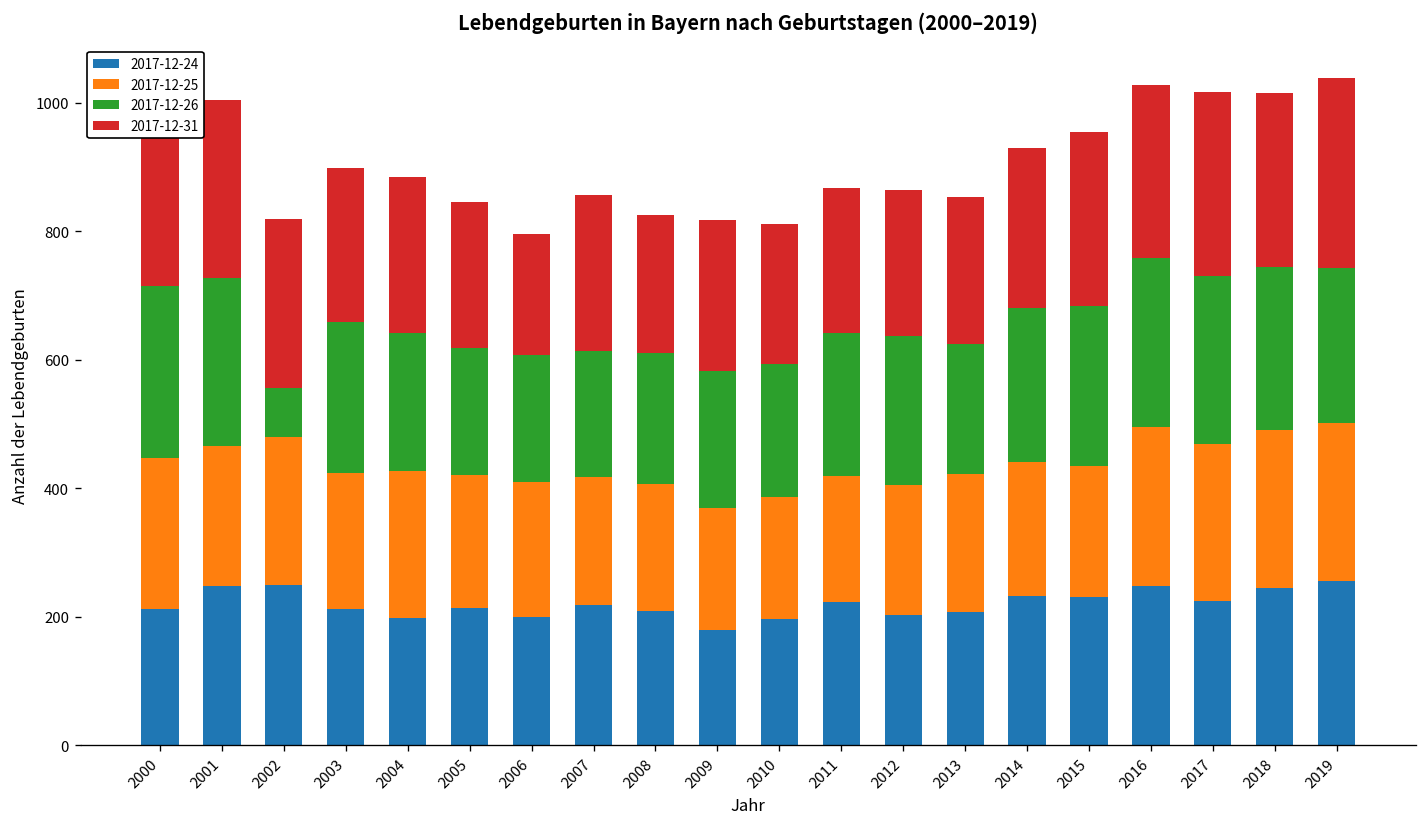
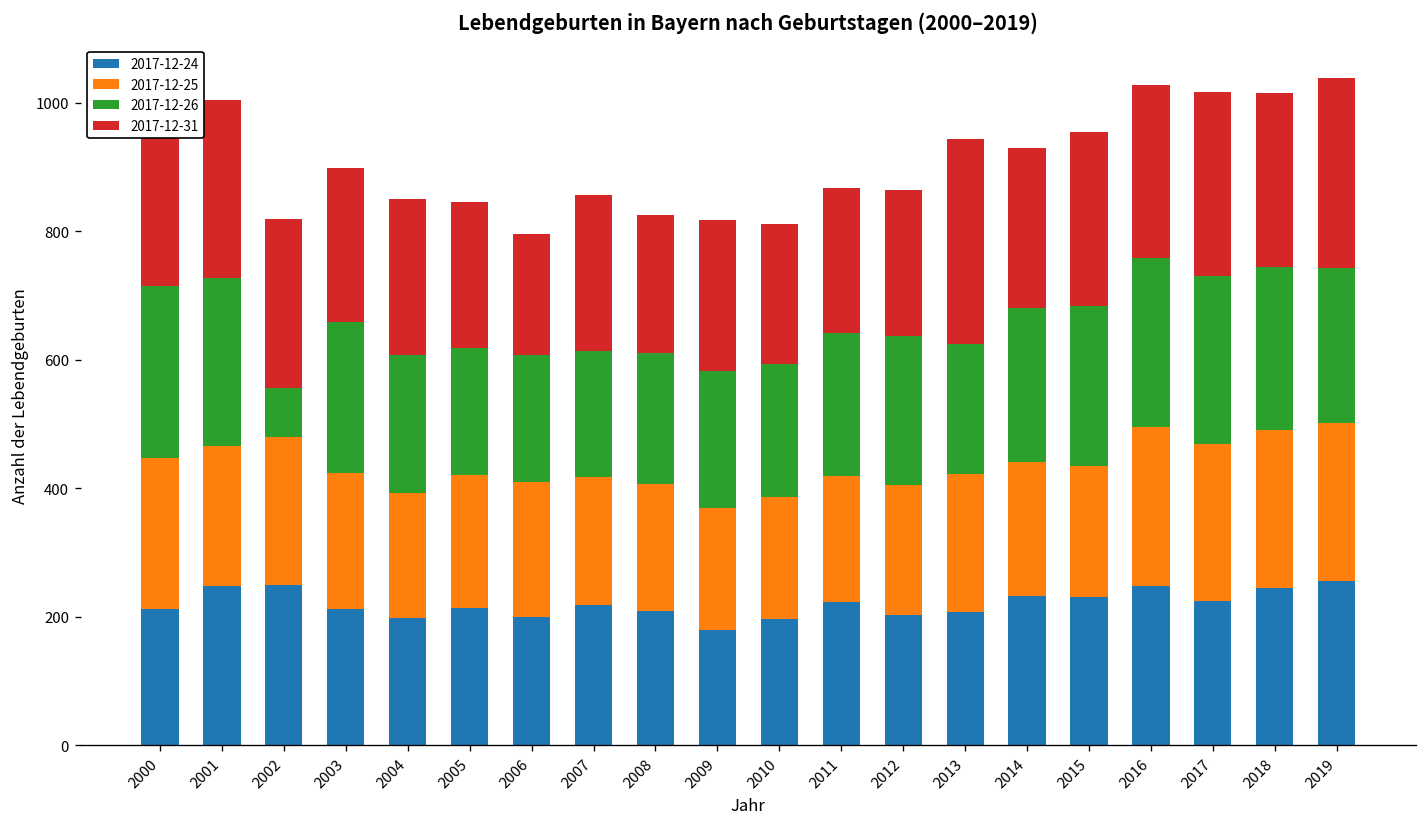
2017-12-25, 2004: 230 -> 190
2017-12-31, 2013: 230 -> 320
